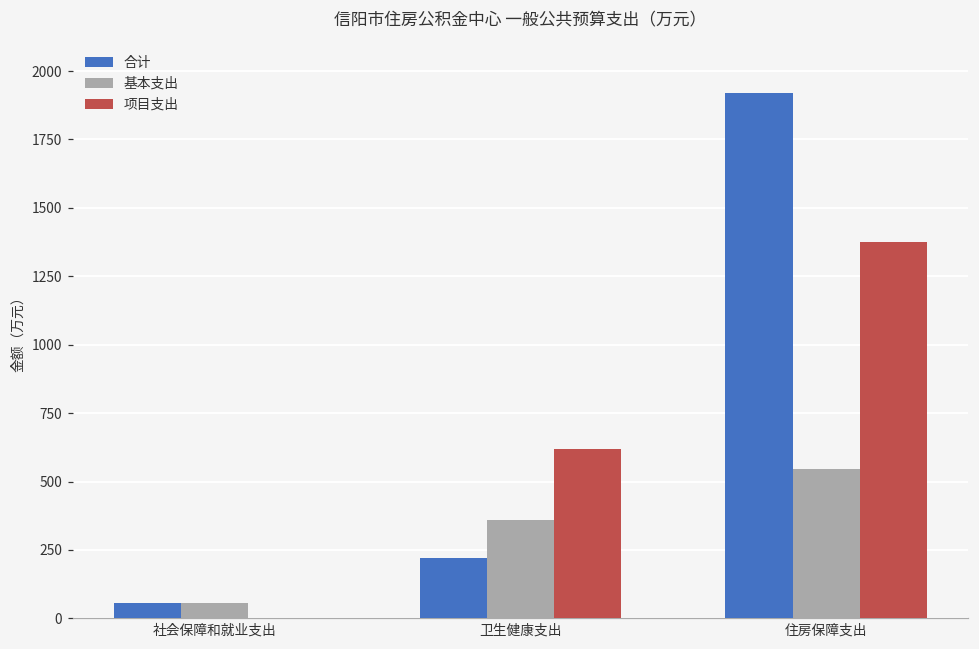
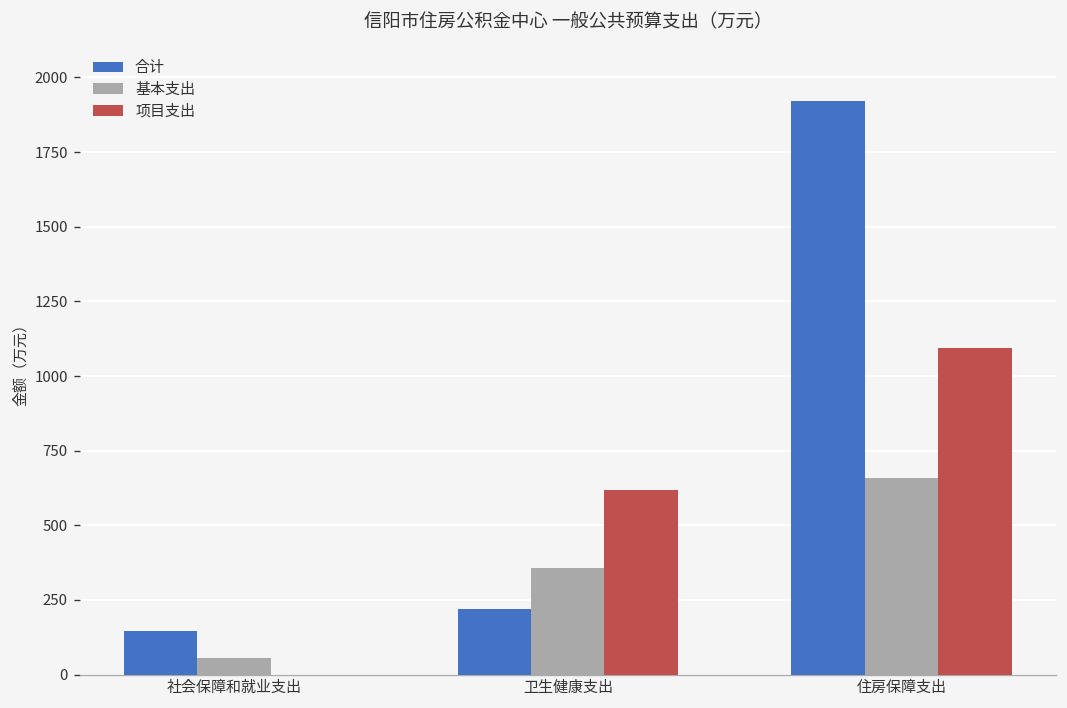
合计, 社会保障和就业支出: 50 -> 150
基本支出, 住房保障支出: 550 -> 660
项目支出, 住房保障支出: 1380 -> 1090
